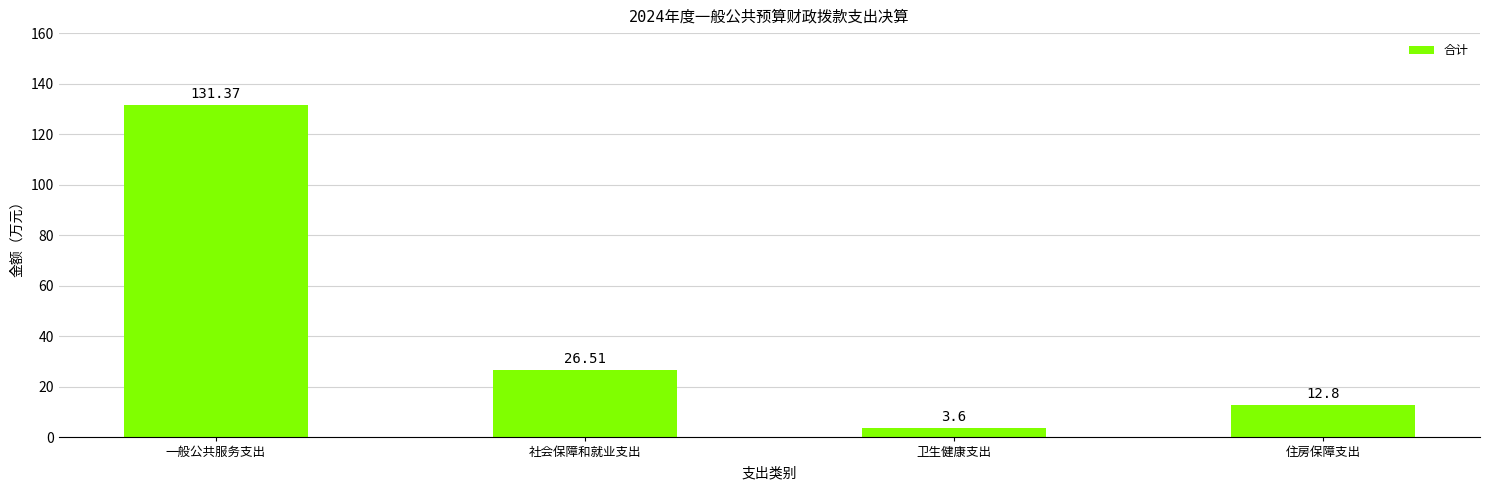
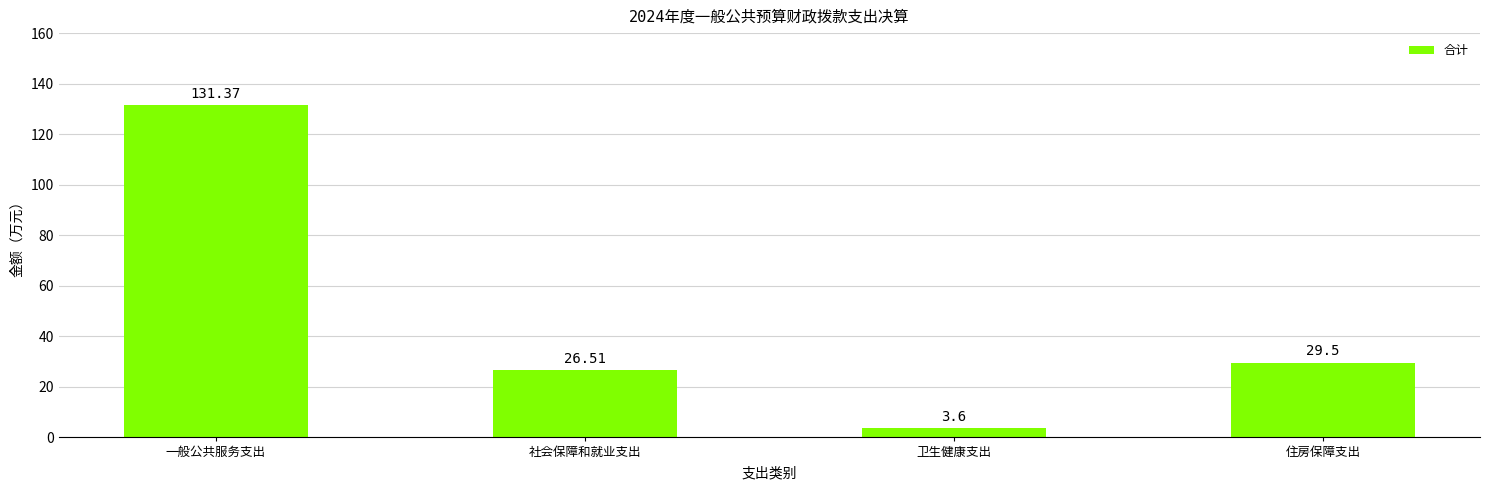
住房保障支出: 12.8 -> 29.5
